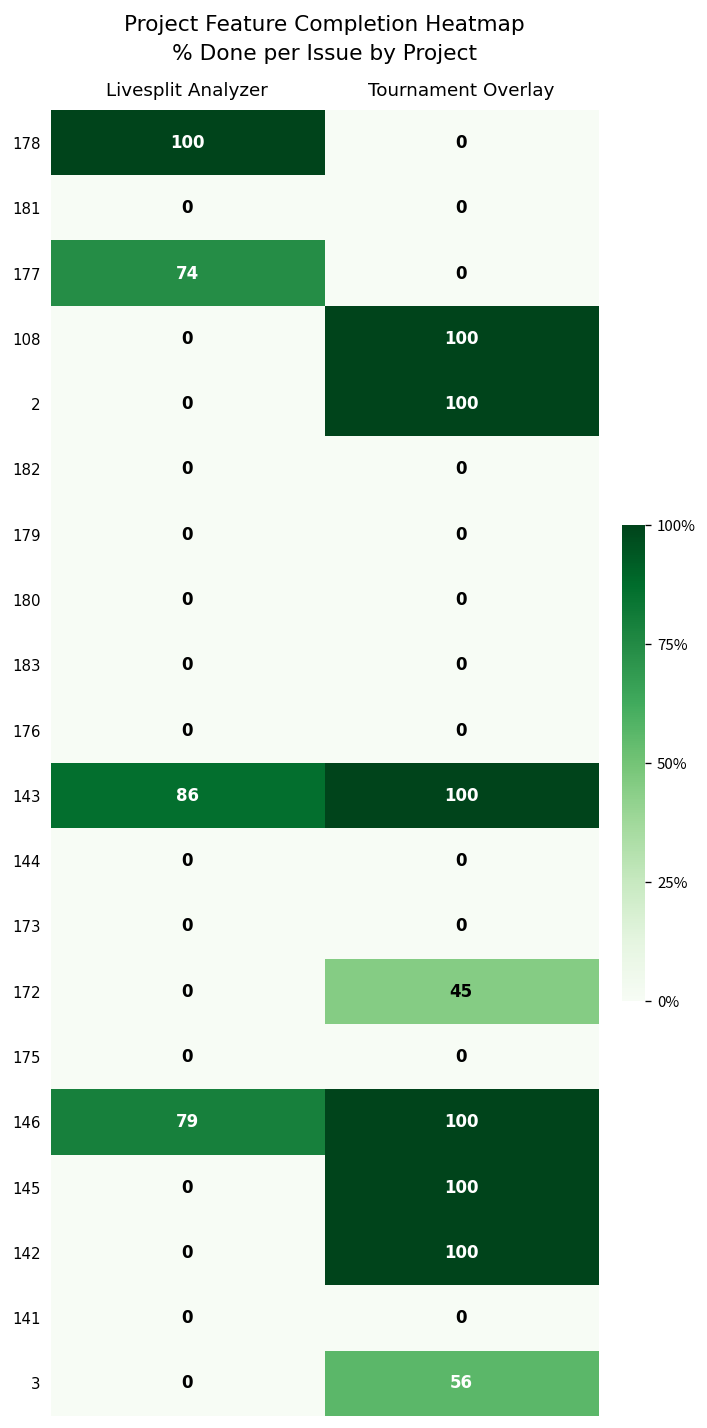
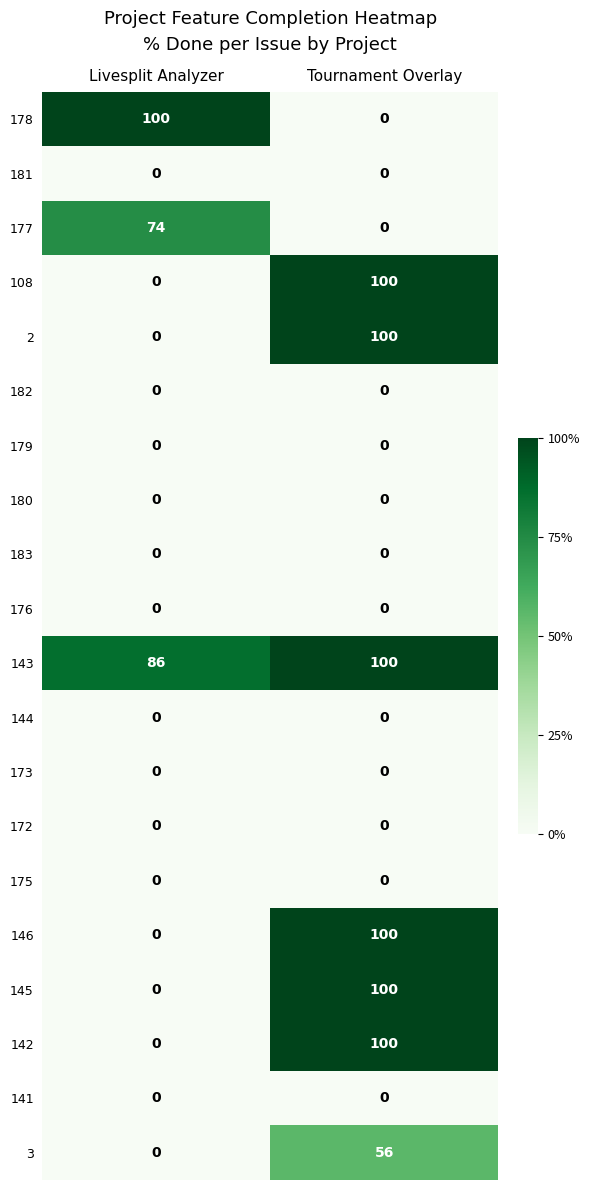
172, Tournament Overlay: 45 -> 0
146, Livesplit Analyzer: 79 -> 0
